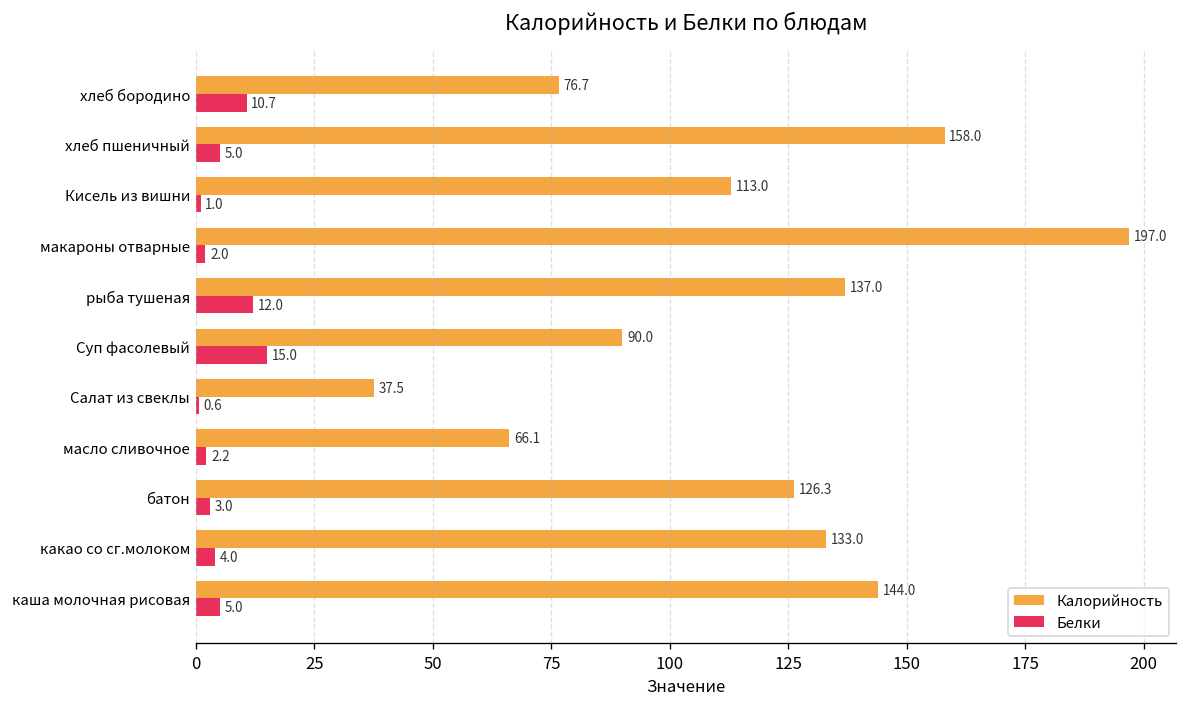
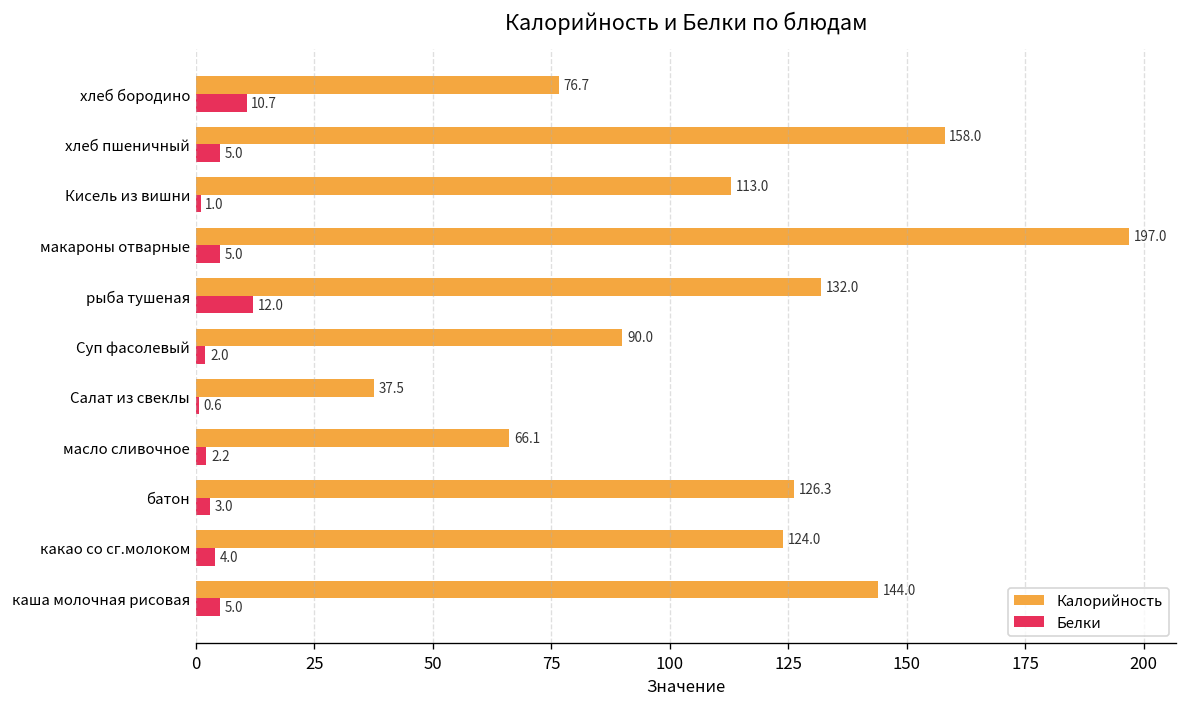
Белки, макароны отварные: 2.0 -> 5.0
Калорийность, рыба тушеная: 137.0 -> 132.0
Белки, Суп фасолевый: 15.0 -> 2.0
Калорийность, какао со сг.молоком: 133.0 -> 124.0
